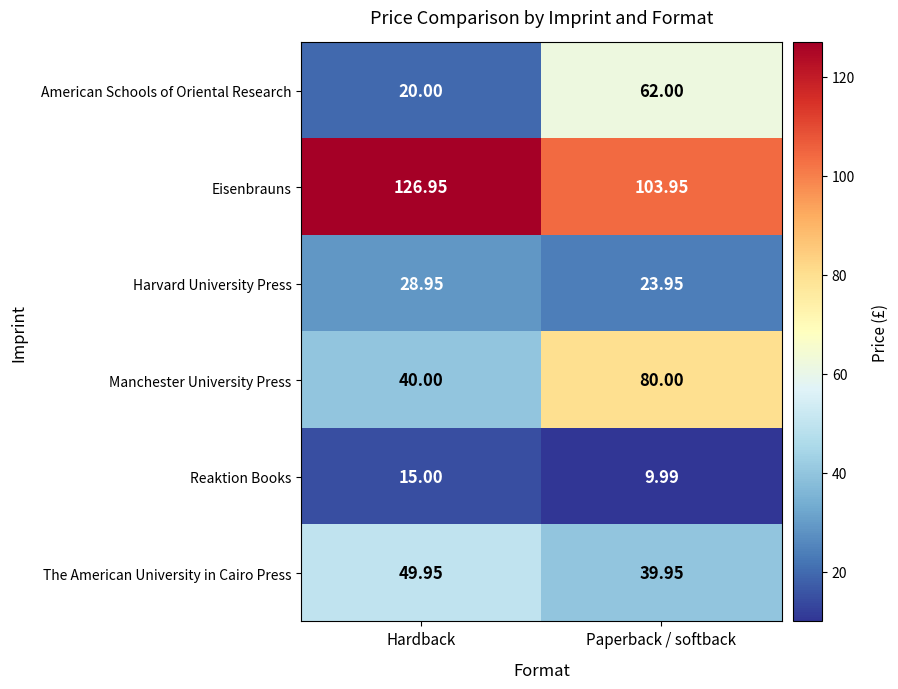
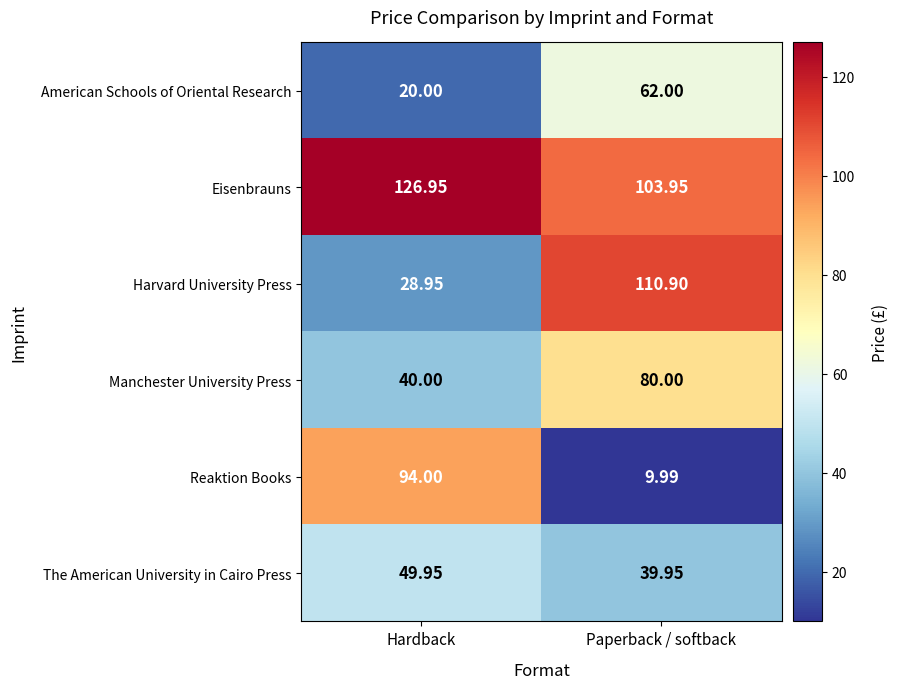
Harvard University Press, Paperback / softback: 23.95 -> 110.90
Reaktion Books, Hardback: 15.00 -> 94.00
